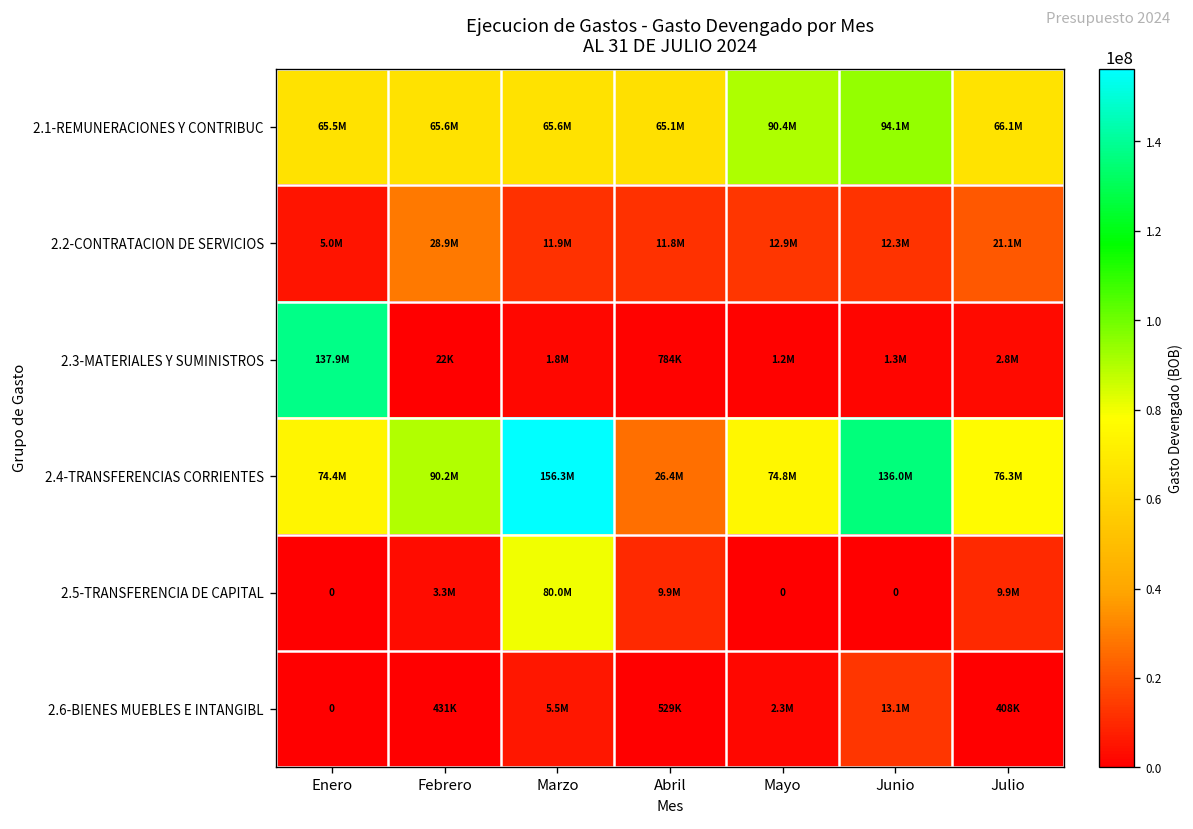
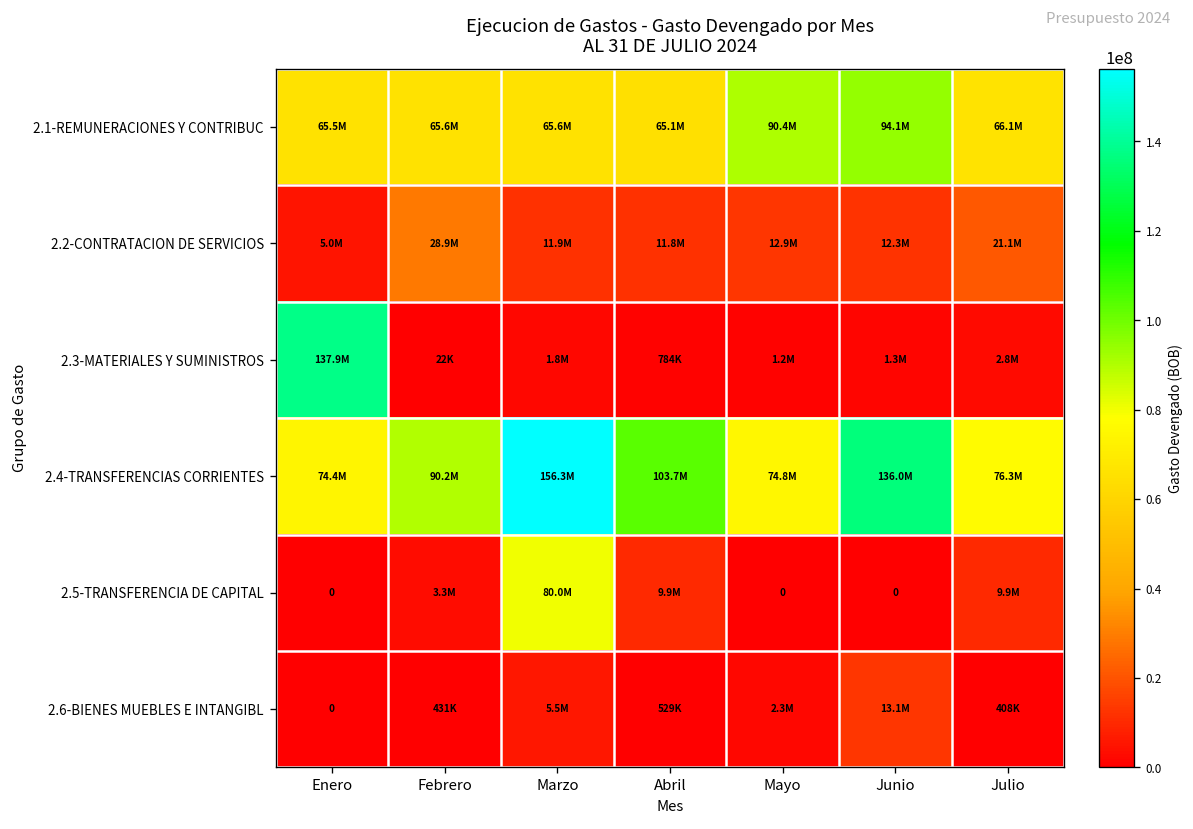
2.4-TRANSFERENCIAS CORRIENTES, Abril: 26.4M -> 103.7M
